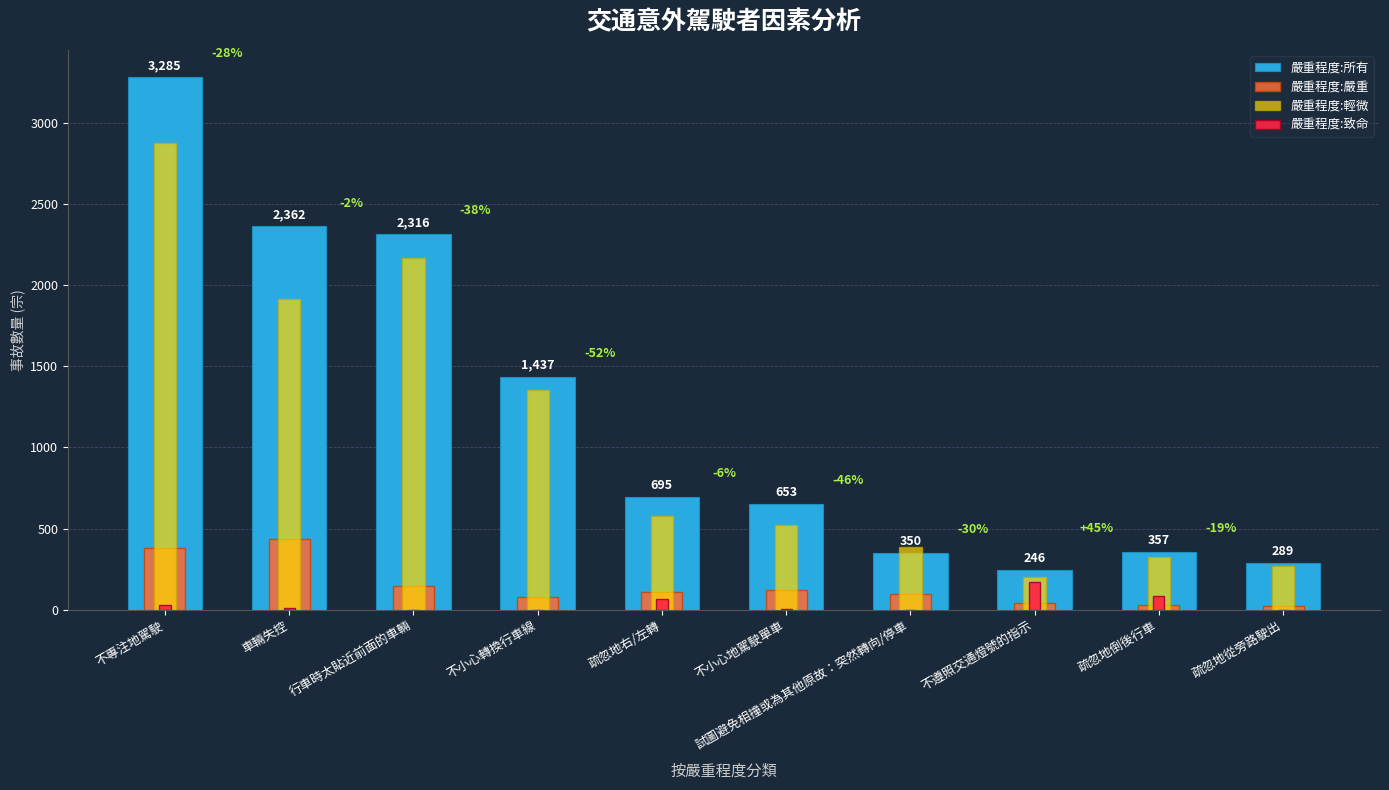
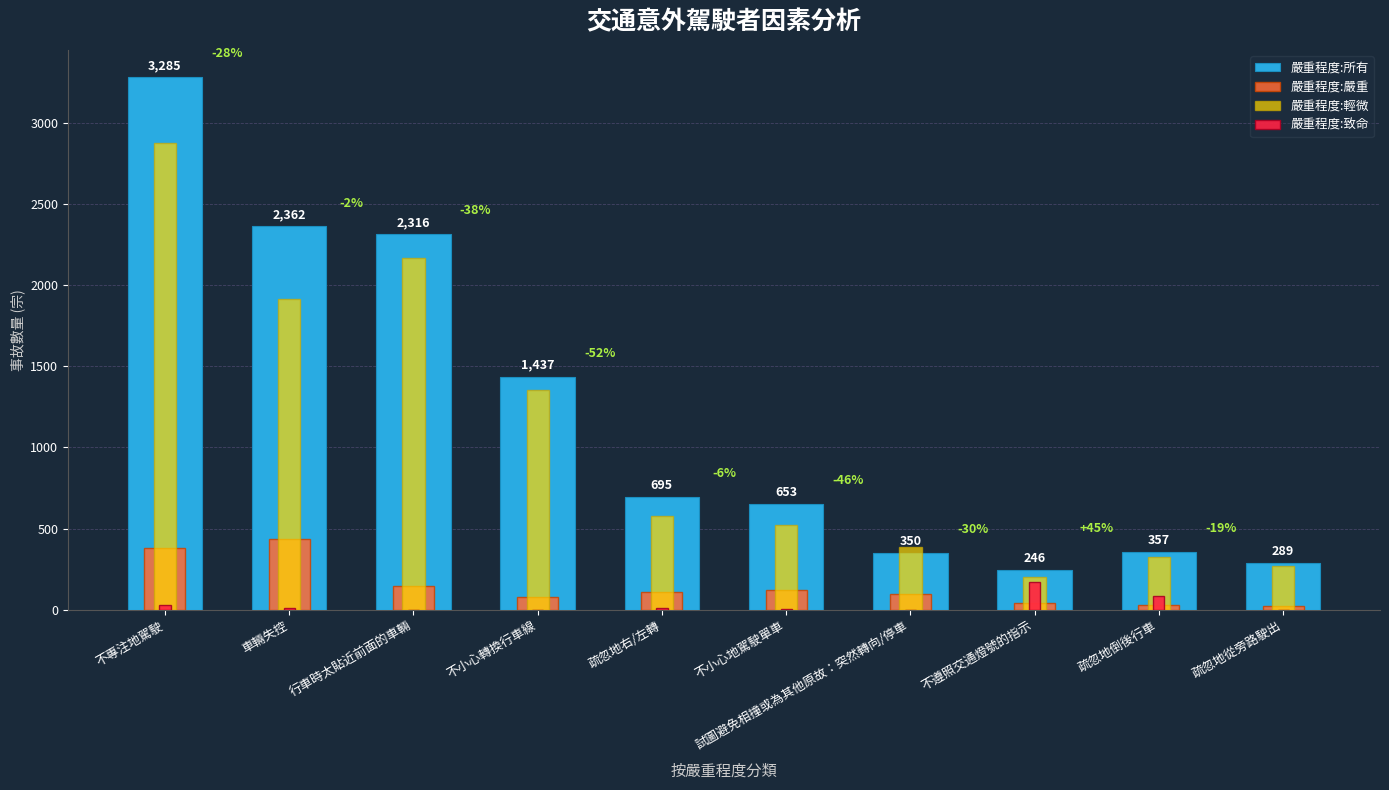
嚴重程度:致命, 疏忽地右/左轉: 70 -> 10
